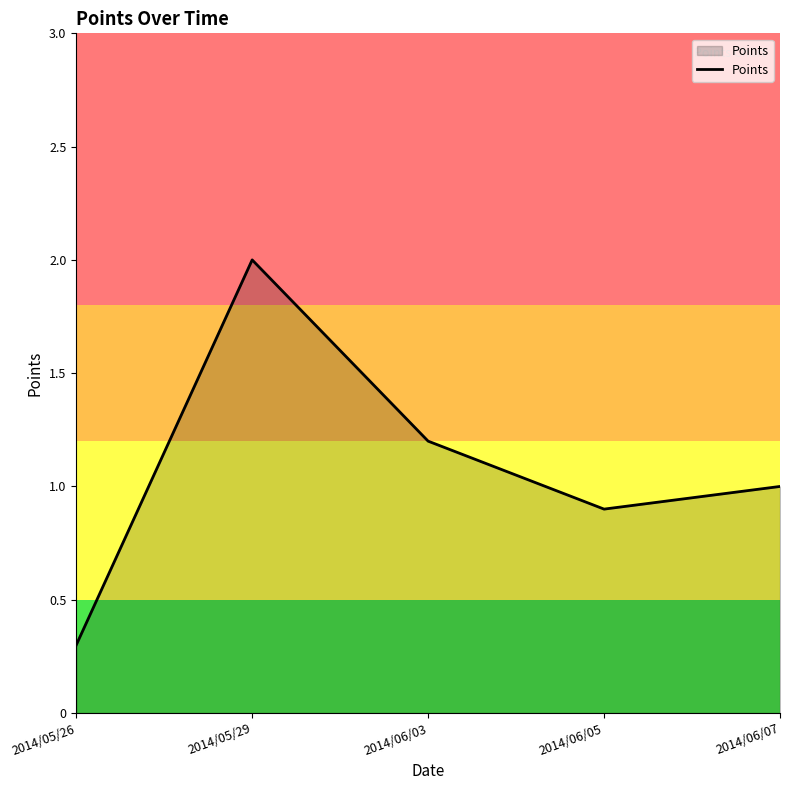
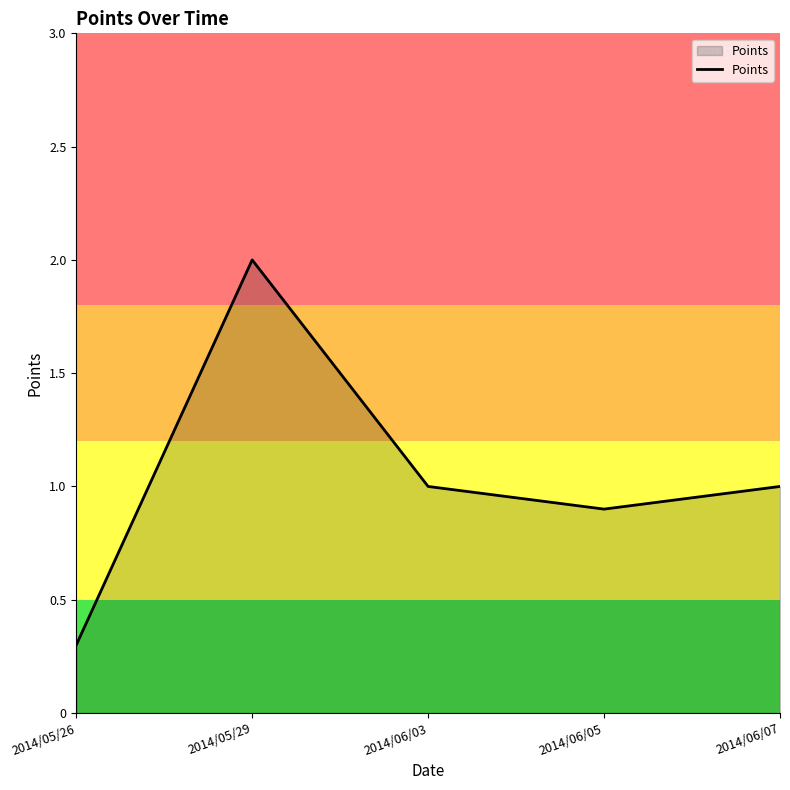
2014/06/03: 1.2 -> 1.0
